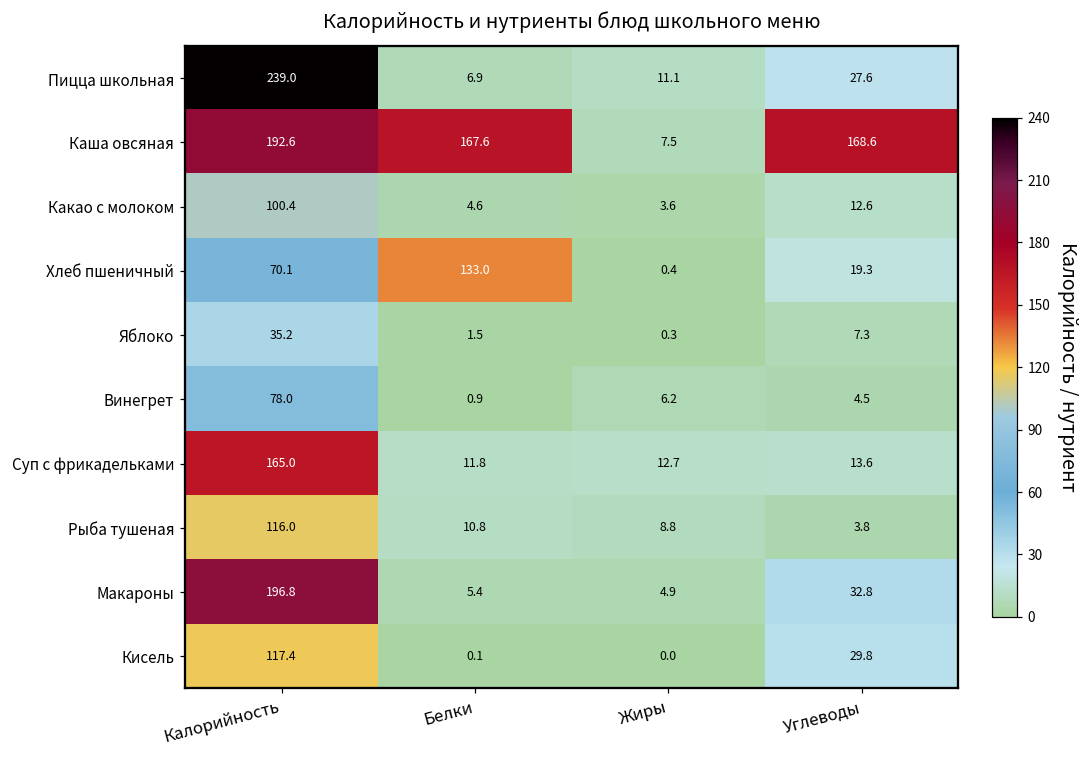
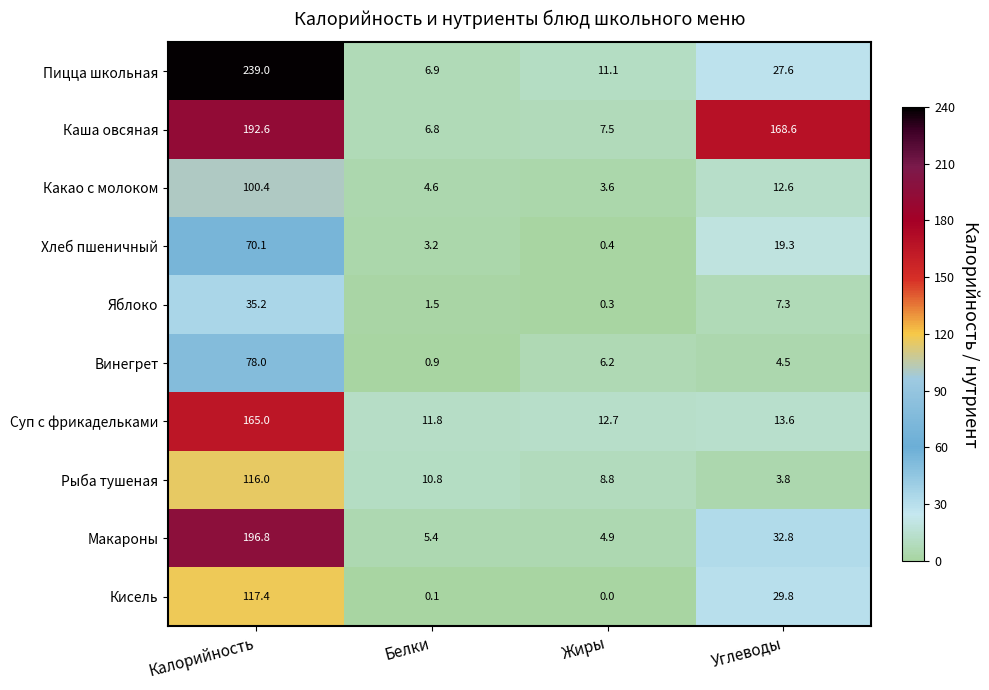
Каша овсяная, Белки: 167.6 -> 6.8
Хлеб пшеничный, Белки: 133.0 -> 3.2
